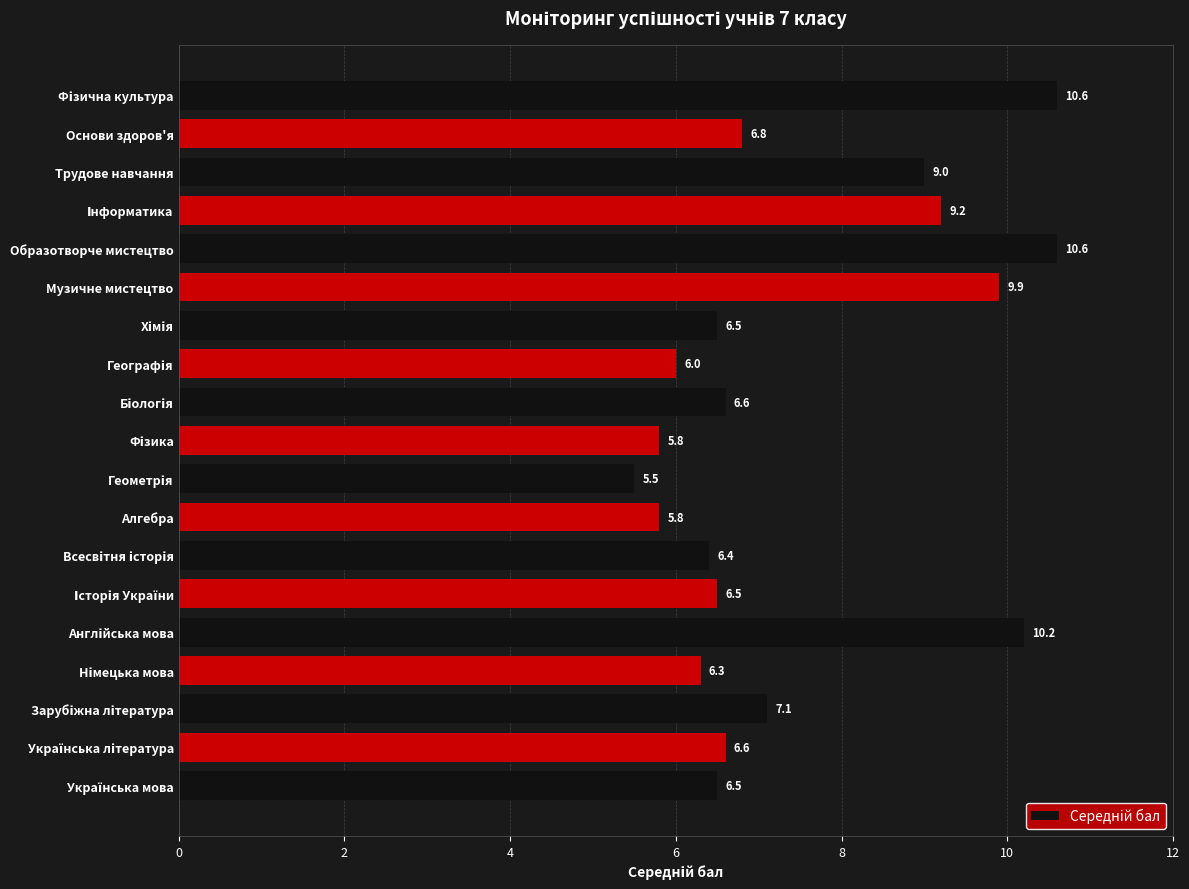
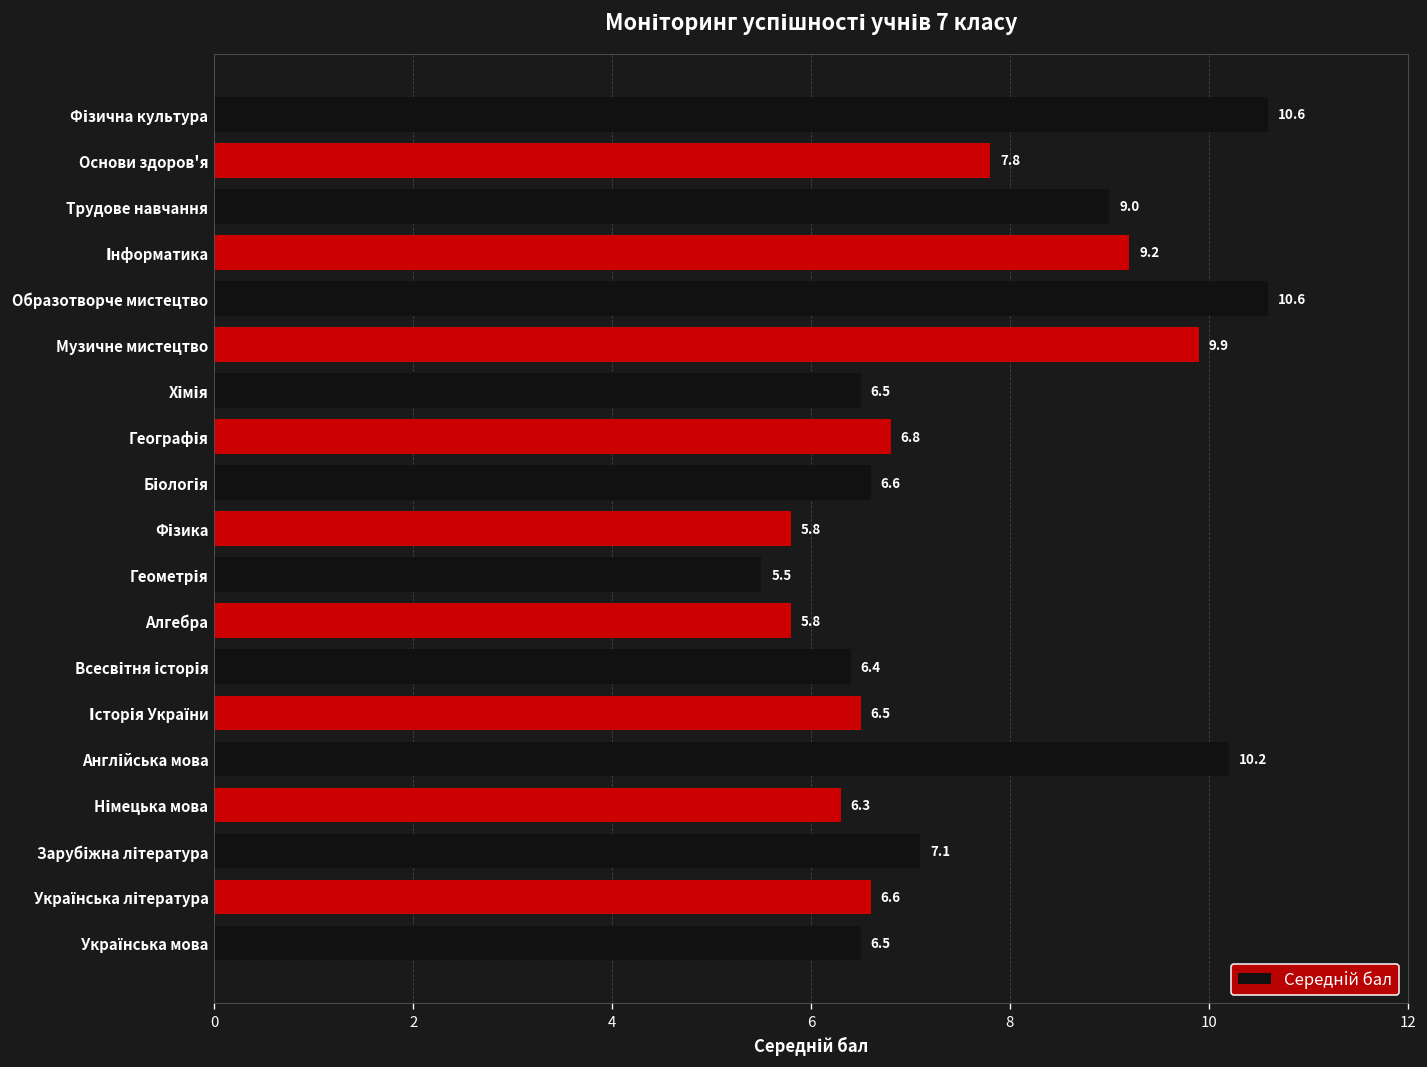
Основи здоров'я: 6.8 -> 7.8
Географія: 6.0 -> 6.8
